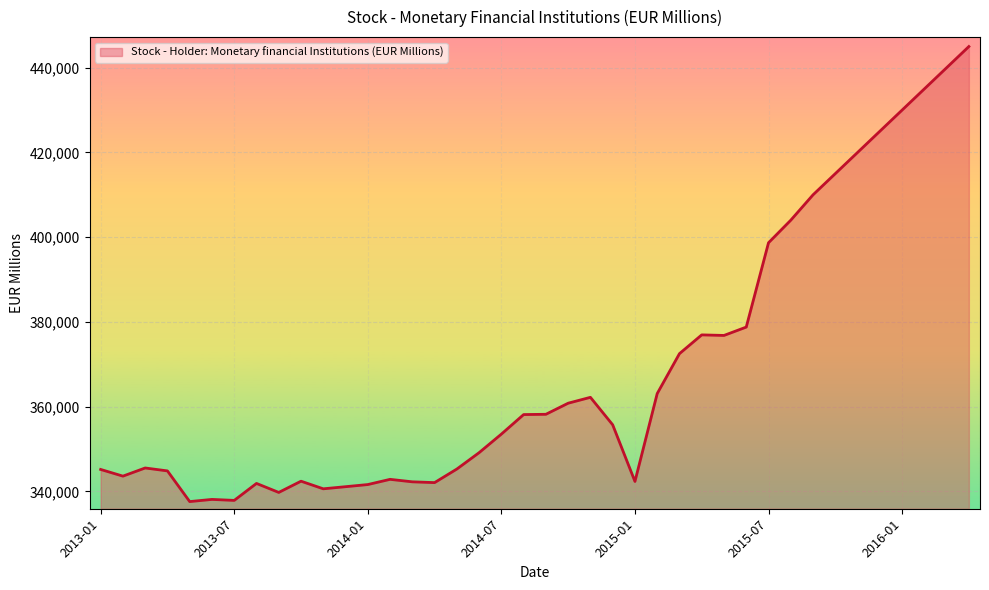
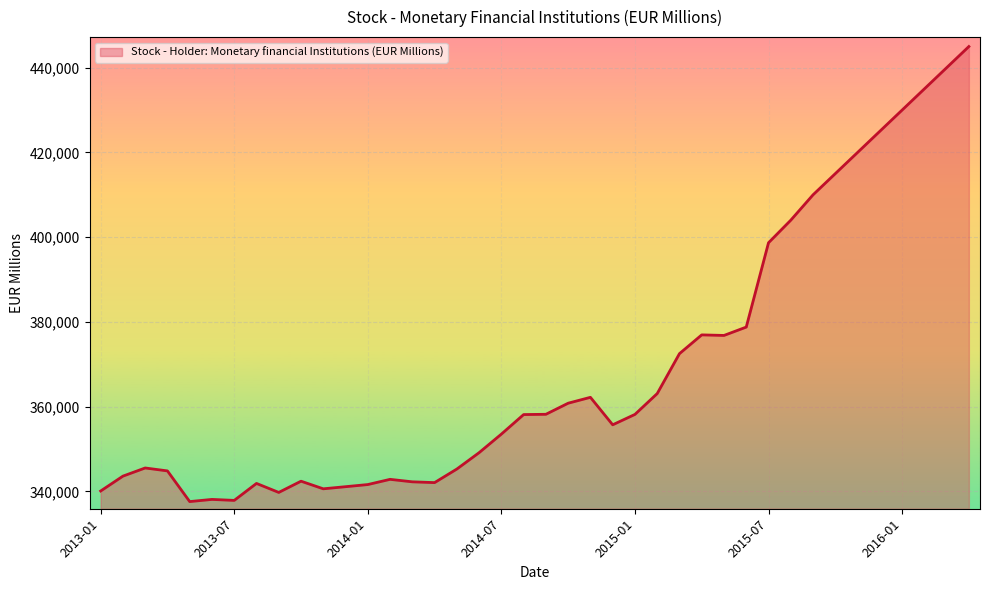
2013-01: 345,000 -> 340,000
2015-01: 342,000 -> 358,000
